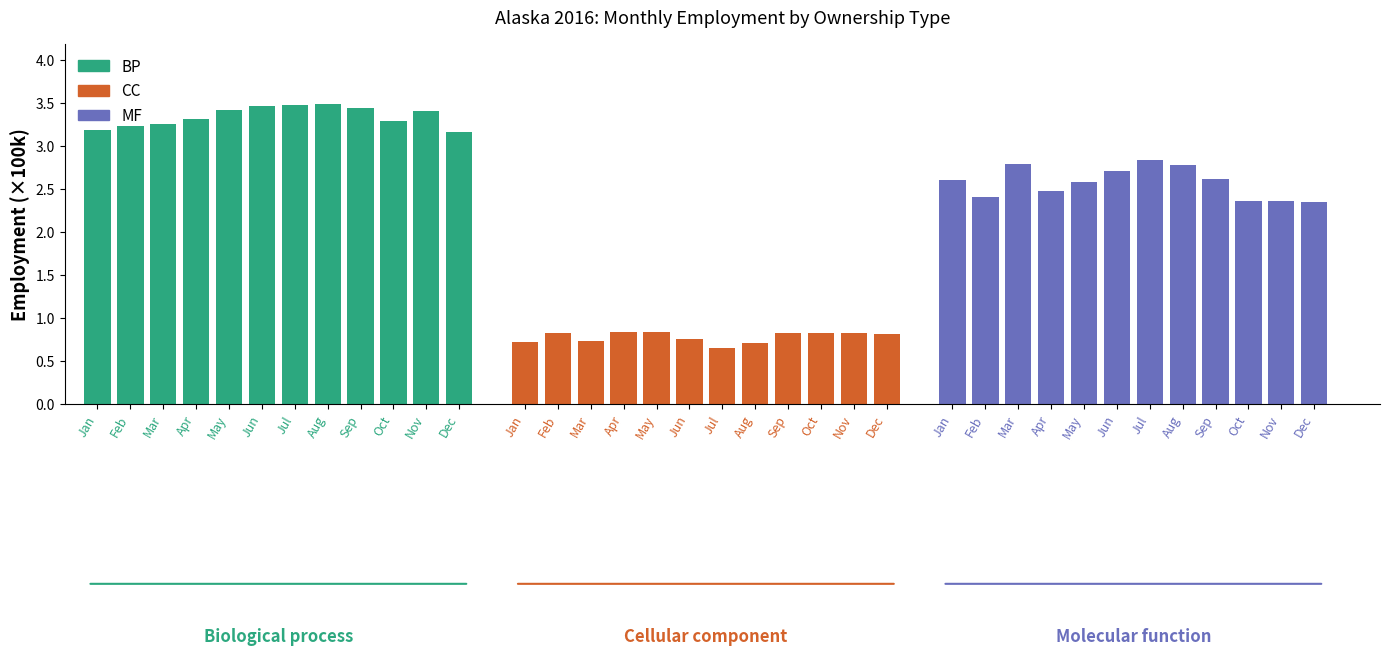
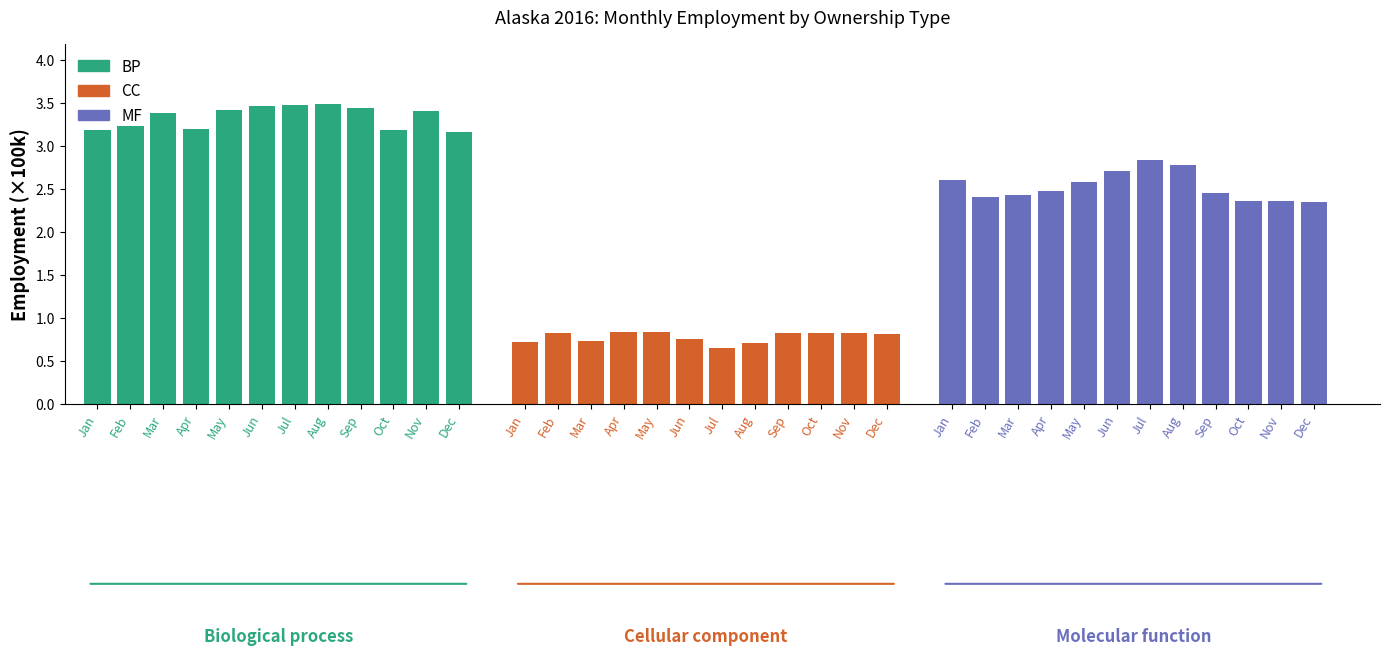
BP, Mar: 3.2 -> 3.4
BP, Apr: 3.3 -> 3.2
BP, Oct: 3.3 -> 3.2
MF, Mar: 2.8 -> 2.4
MF, Sep: 2.6 -> 2.5
